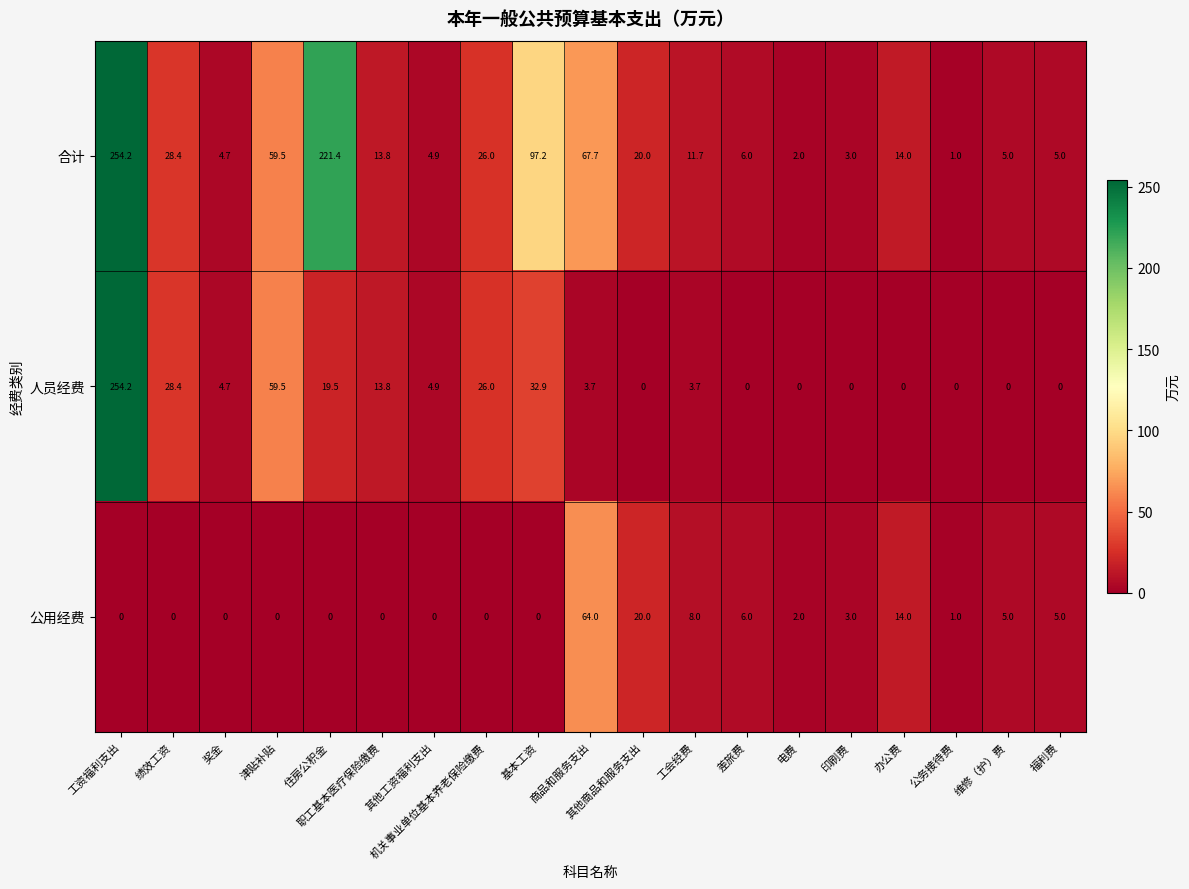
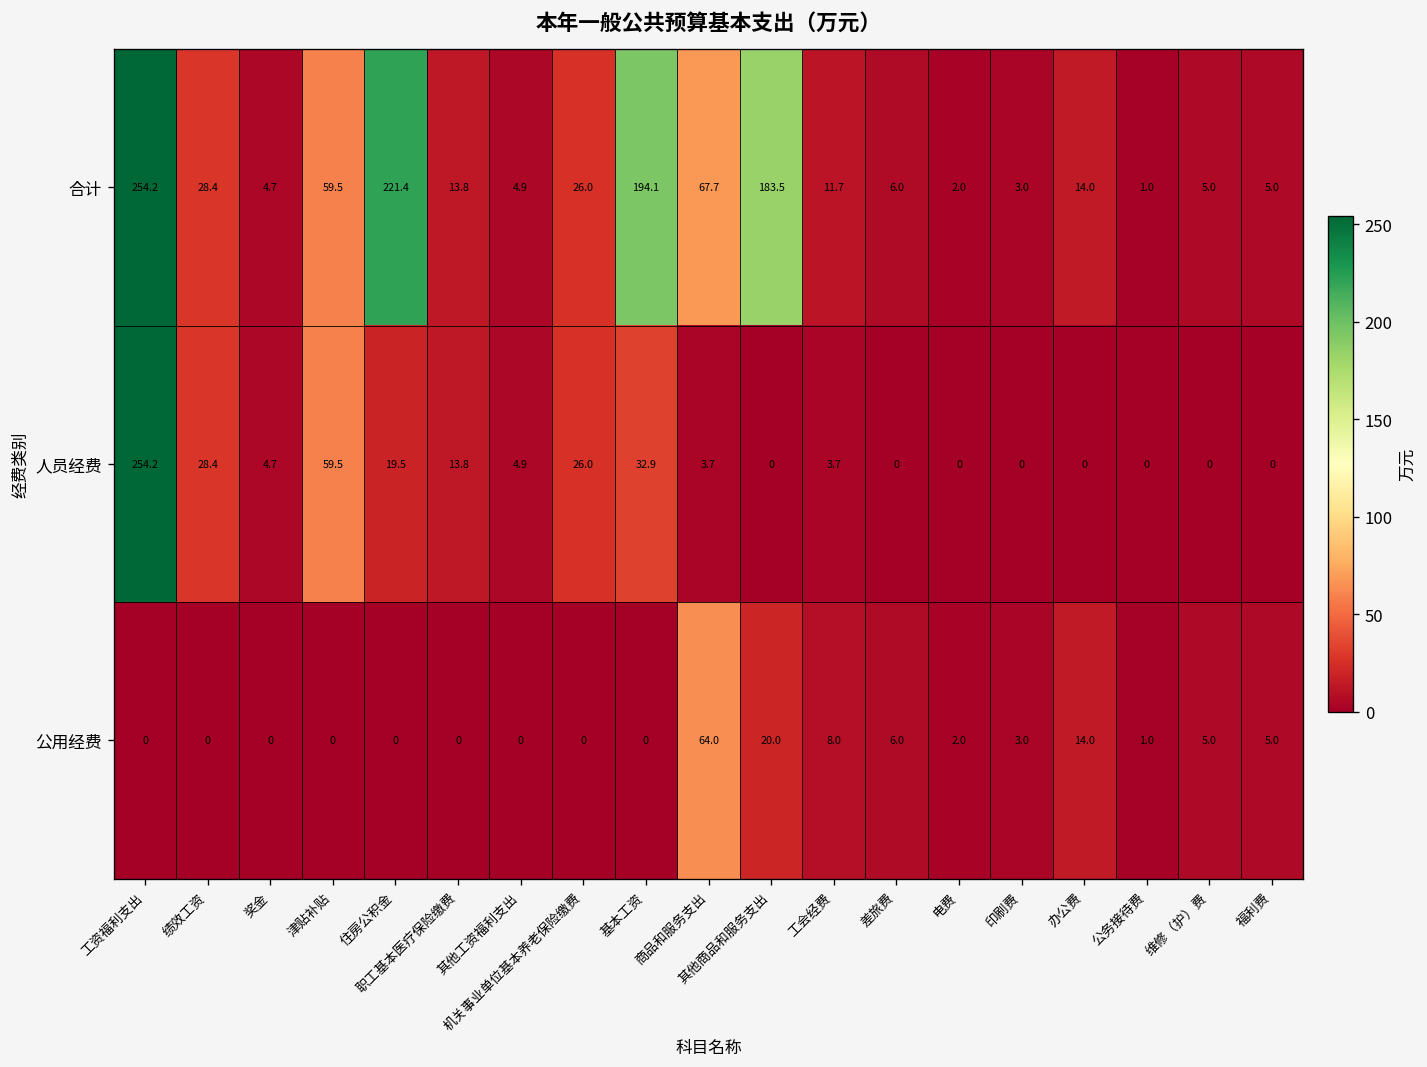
合计, 基本工资: 97.2 -> 194.1
合计, 其他商品和服务支出: 20.0 -> 183.5
